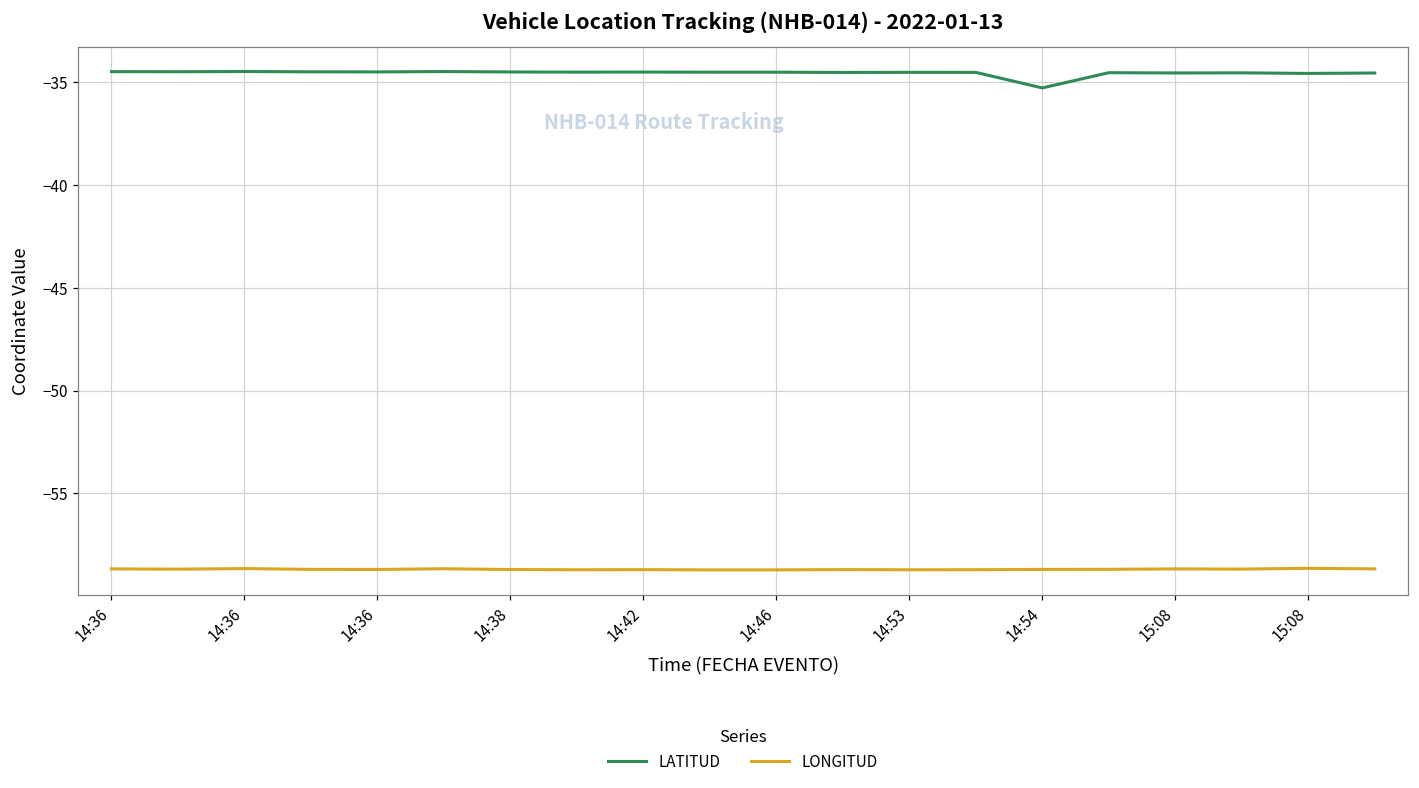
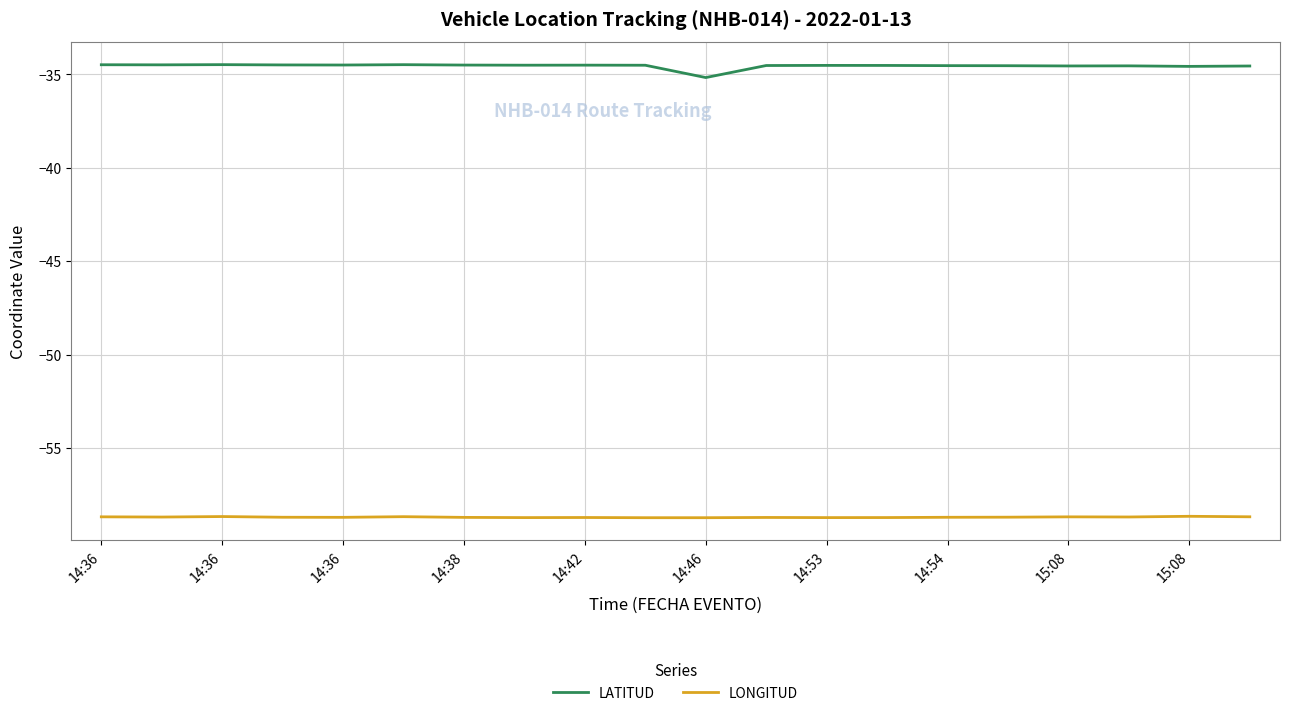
LATITUD, 14:46: -34.5 -> -35.2
LATITUD, 14:54: -35.3 -> -34.5
